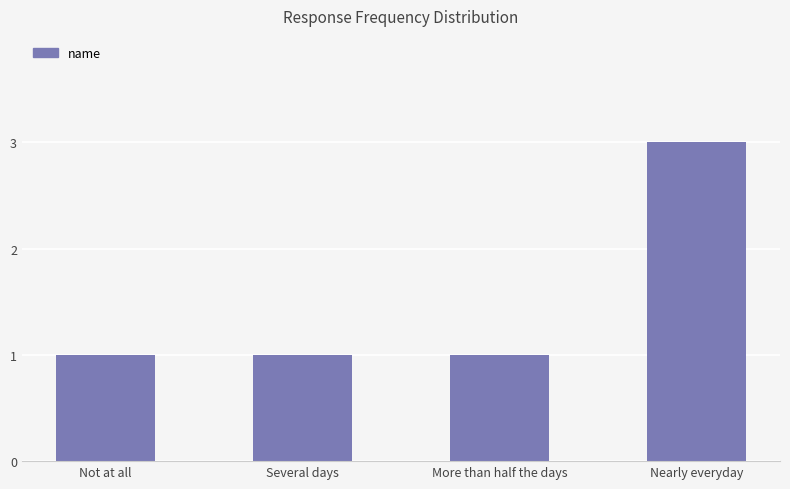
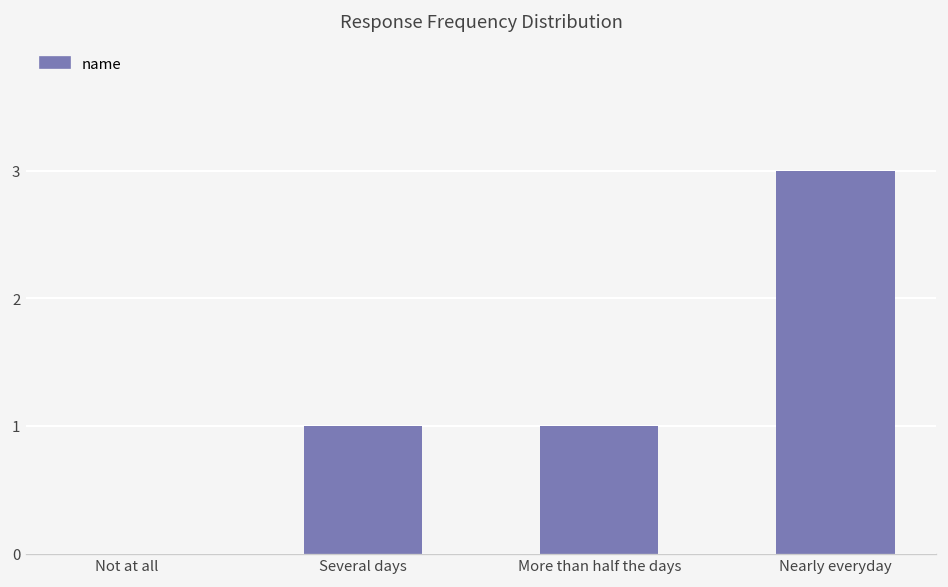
Not at all: 1 -> 0
